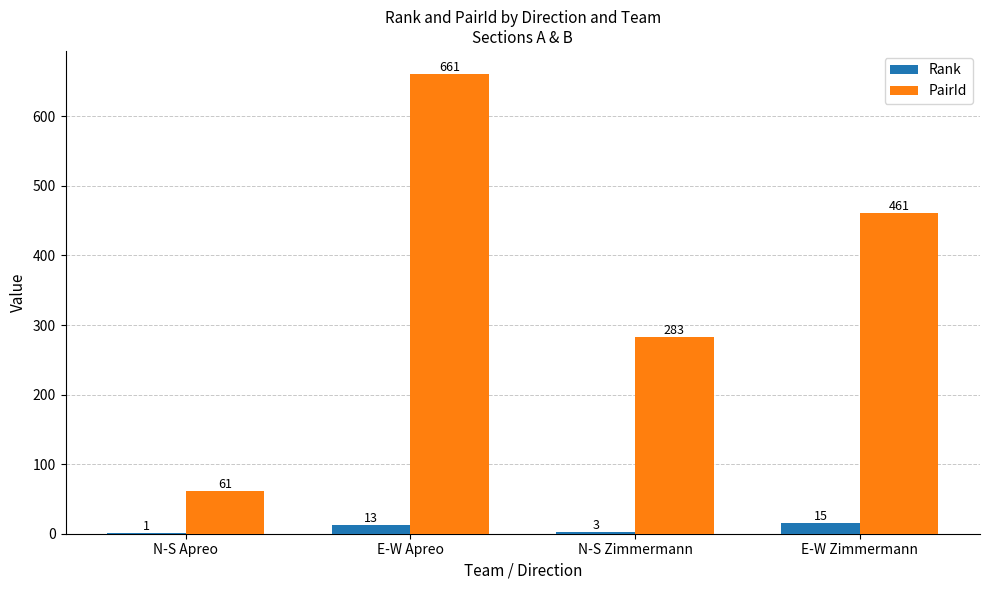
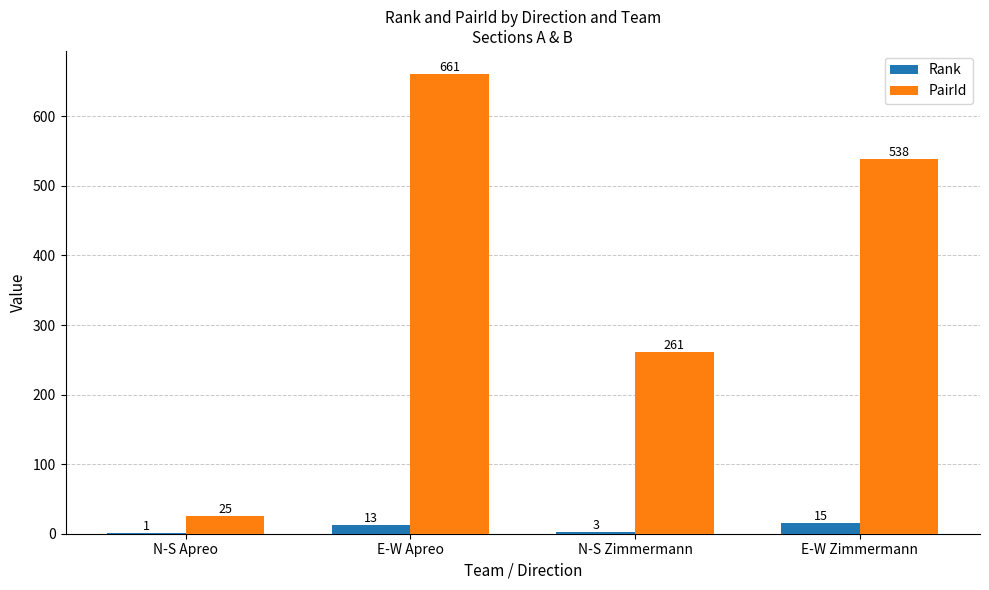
PairId, N-S Apreo: 61 -> 25
PairId, N-S Zimmermann: 283 -> 261
PairId, E-W Zimmermann: 461 -> 538
